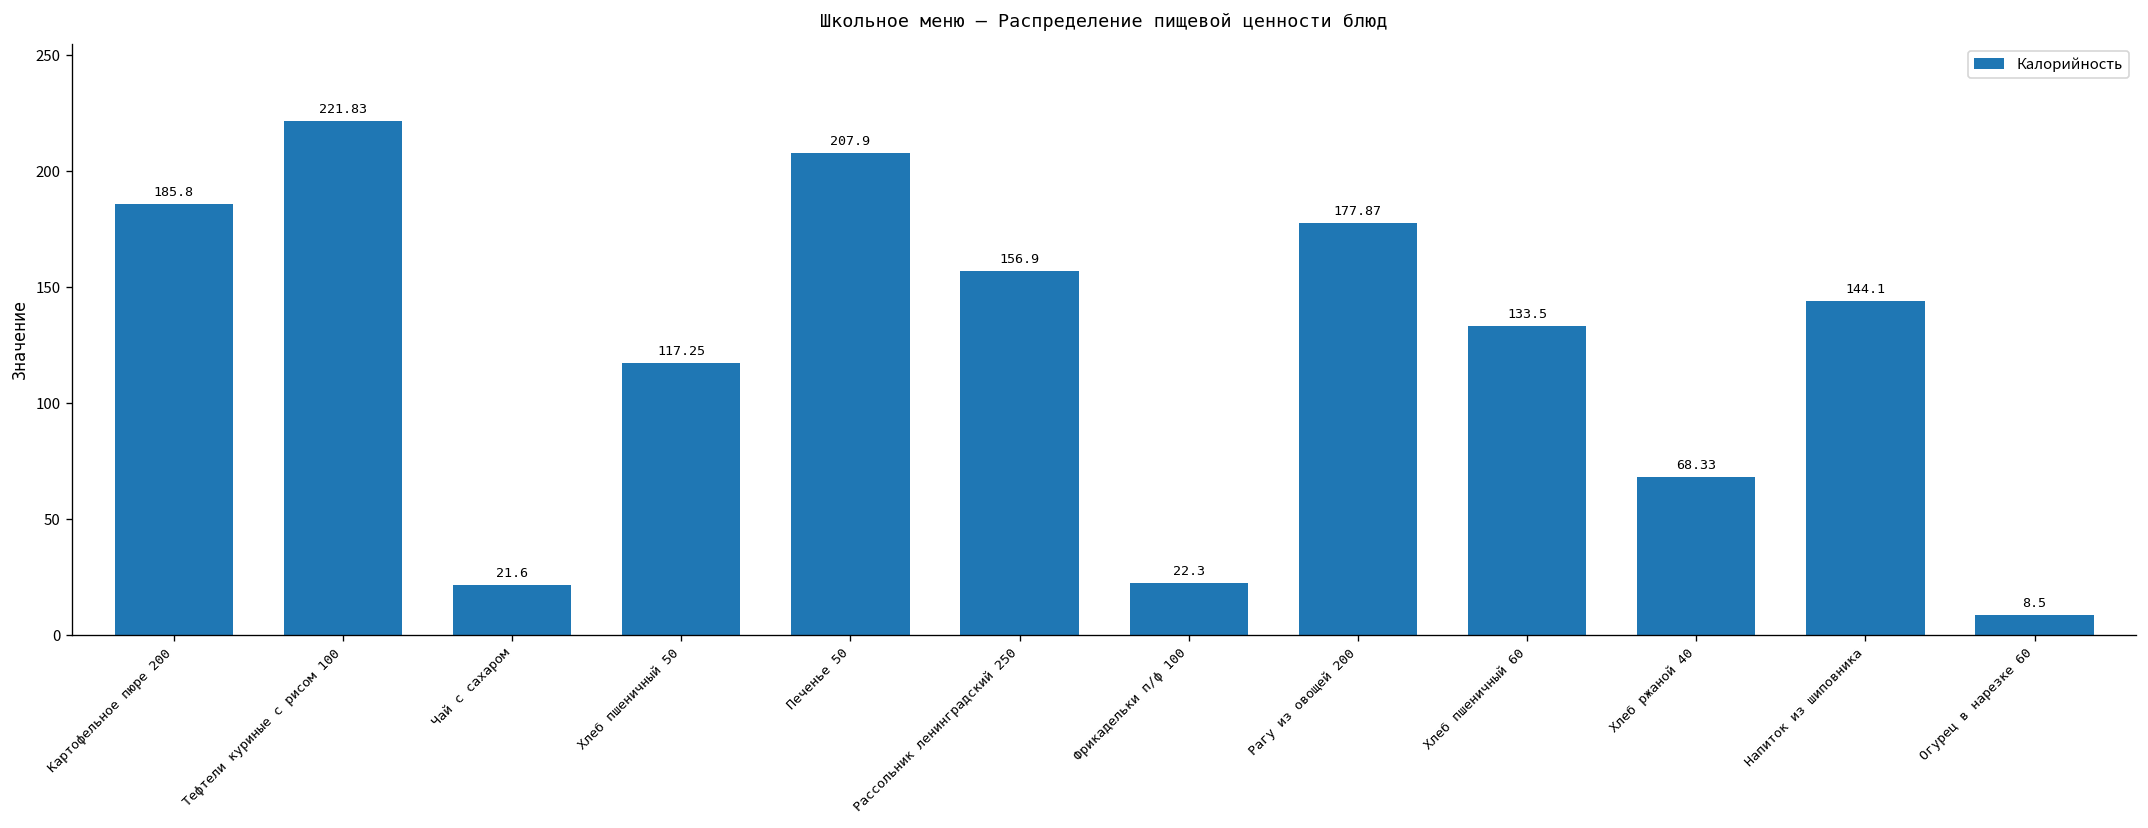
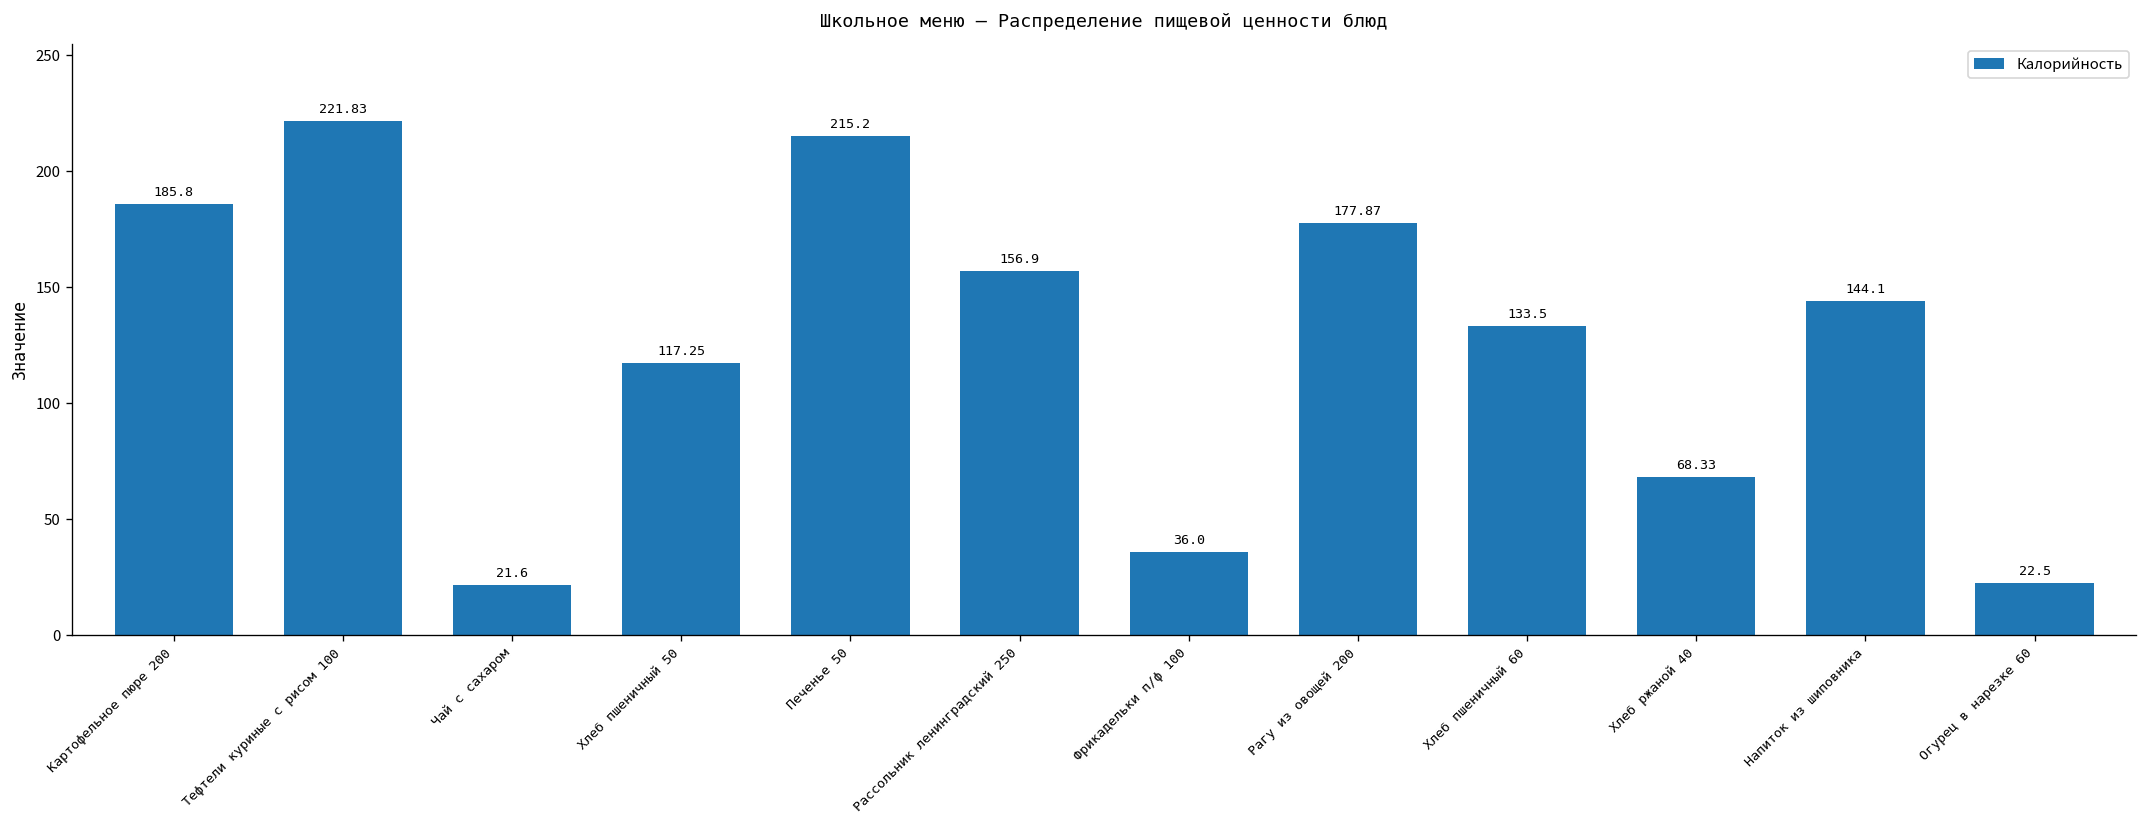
Печенье 50: 207.9 -> 215.2
Фрикадельки п/ф 100: 22.3 -> 36.0
Огурец в нарезке 60: 8.5 -> 22.5
